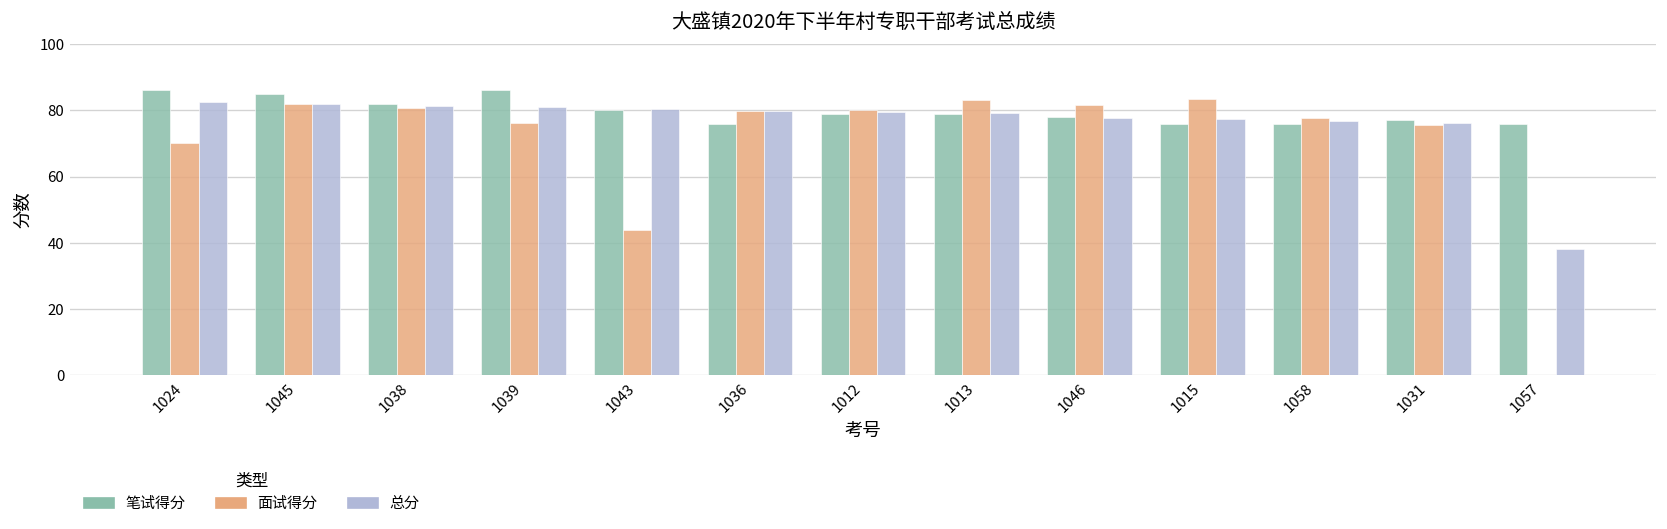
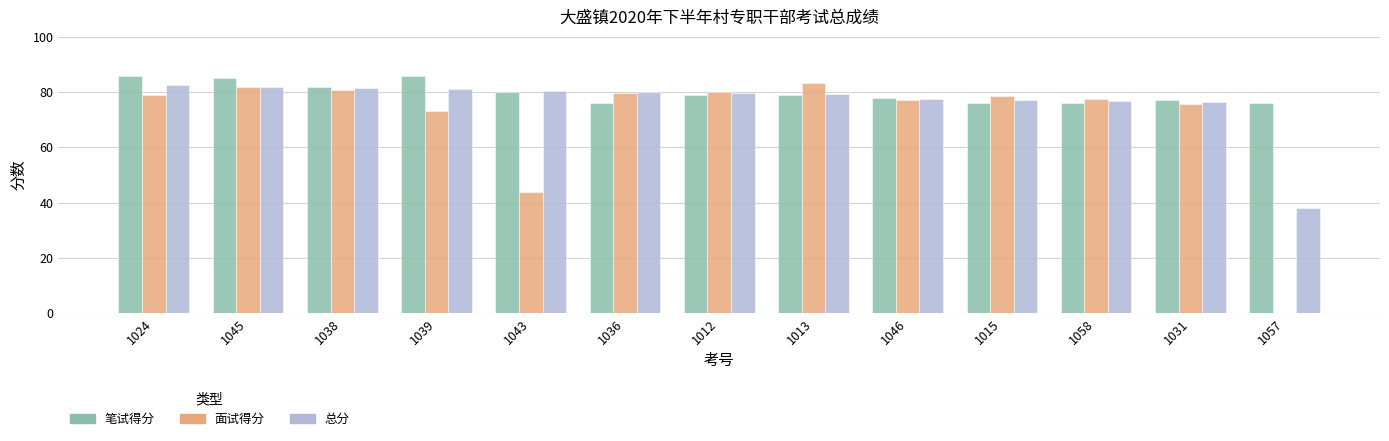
面试得分, 1024: 70 -> 79
面试得分, 1039: 76 -> 73
面试得分, 1046: 82 -> 77
面试得分, 1015: 83 -> 79
